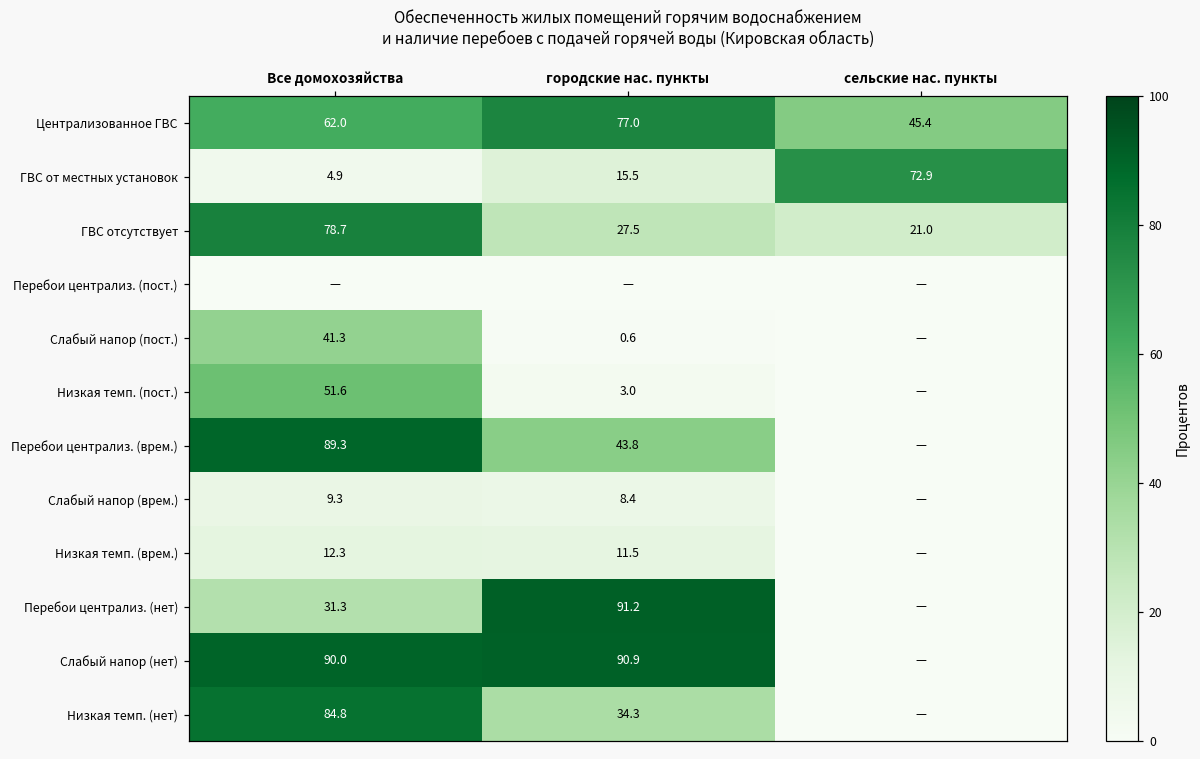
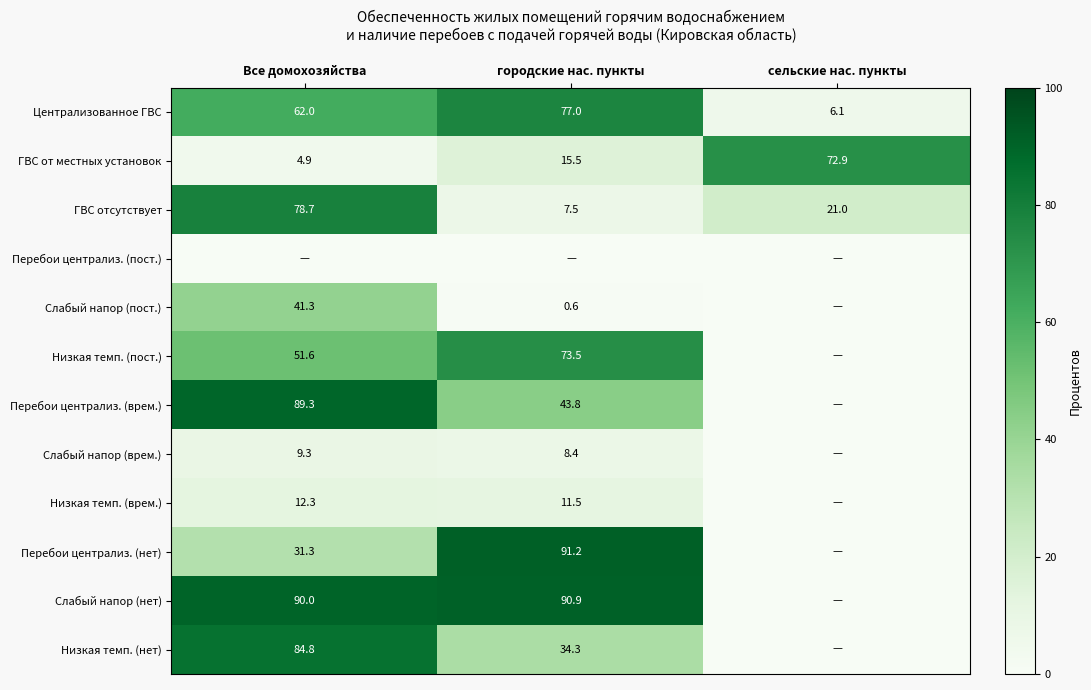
Централизованное ГВС, сельские нас. пункты: 45.4 -> 6.1
ГВС отсутствует, городские нас. пункты: 27.5 -> 7.5
Низкая темп. (пост.), городские нас. пункты: 3.0 -> 73.5
